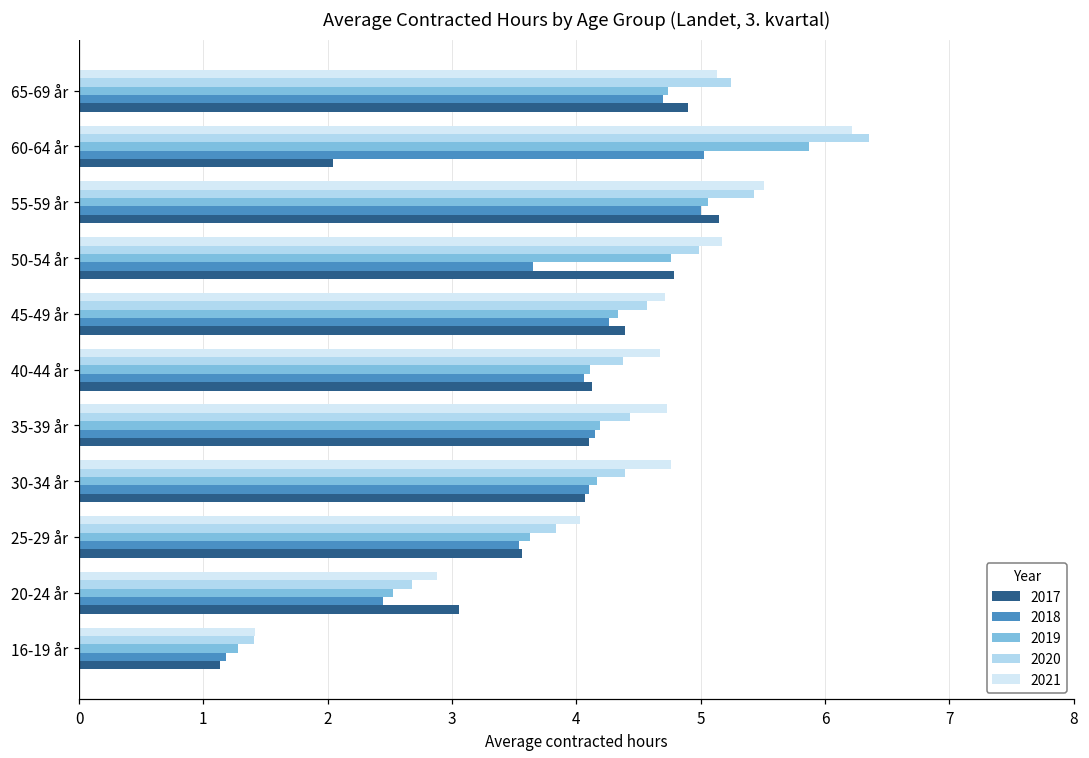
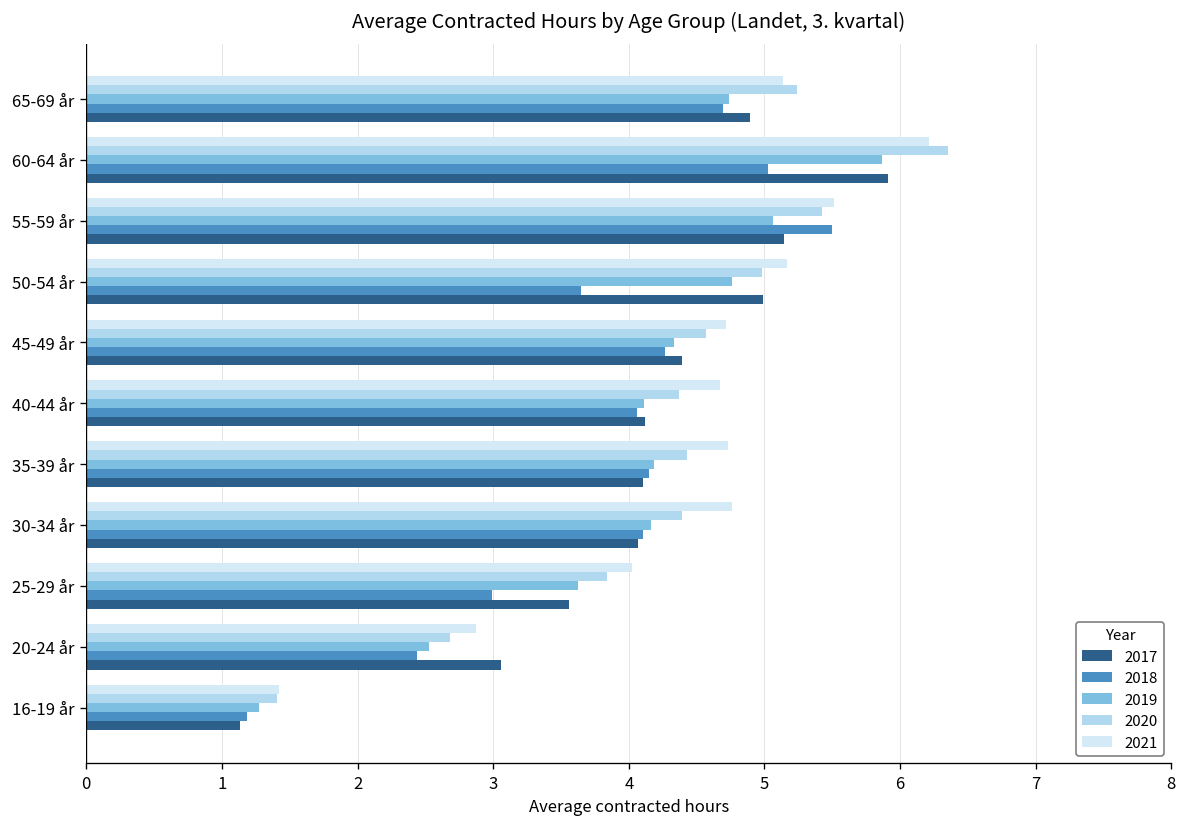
2017, 60-64 år: 2.04 -> 5.91
2018, 55-59 år: 5.00 -> 5.50
2017, 50-54 år: 4.78 -> 4.99
2018, 25-29 år: 3.54 -> 2.99
